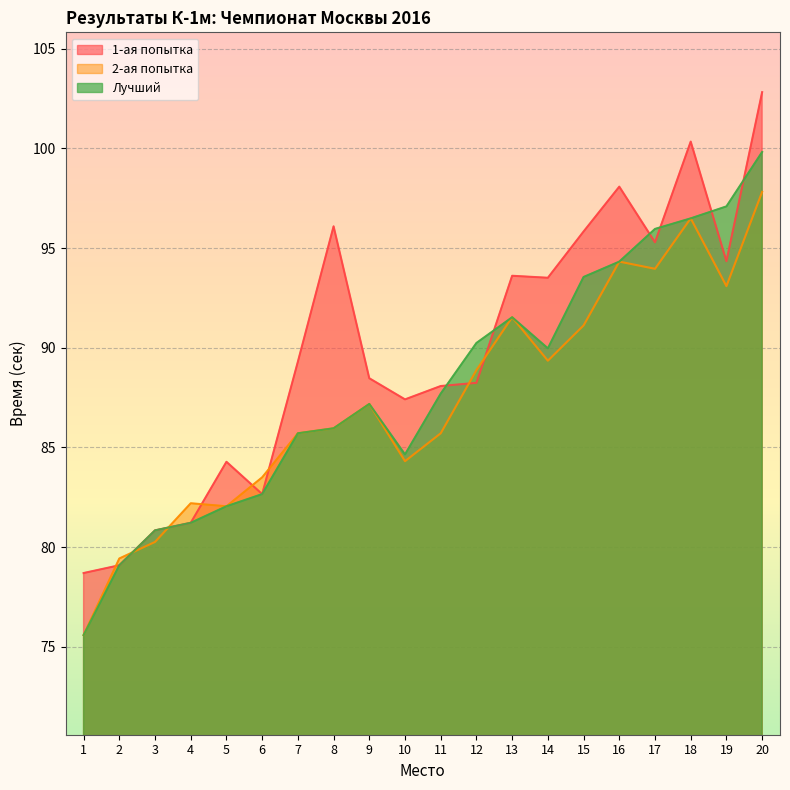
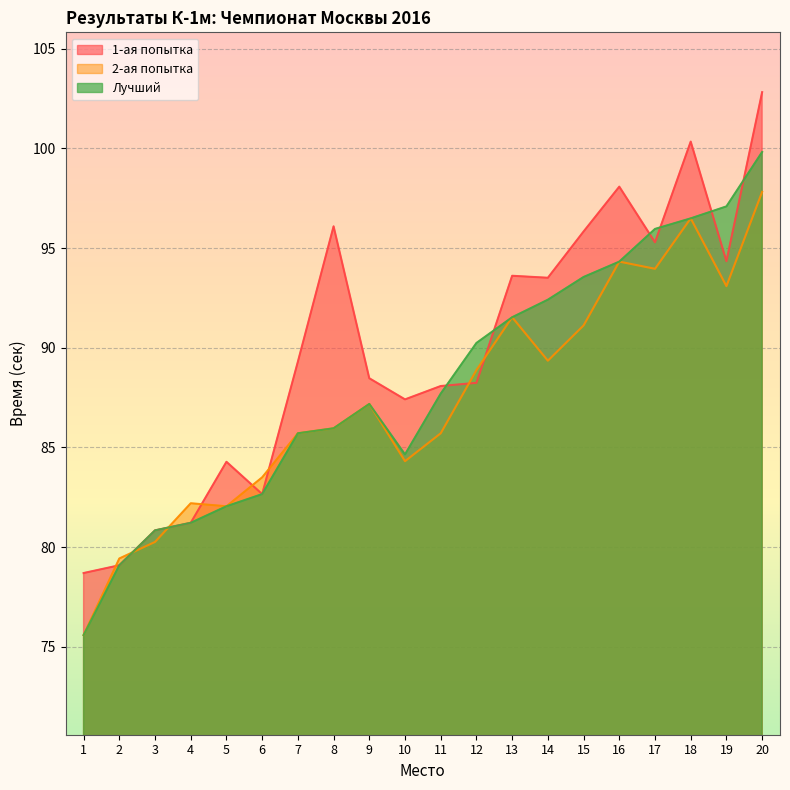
Лучший, 14: 90.0 -> 92.4
